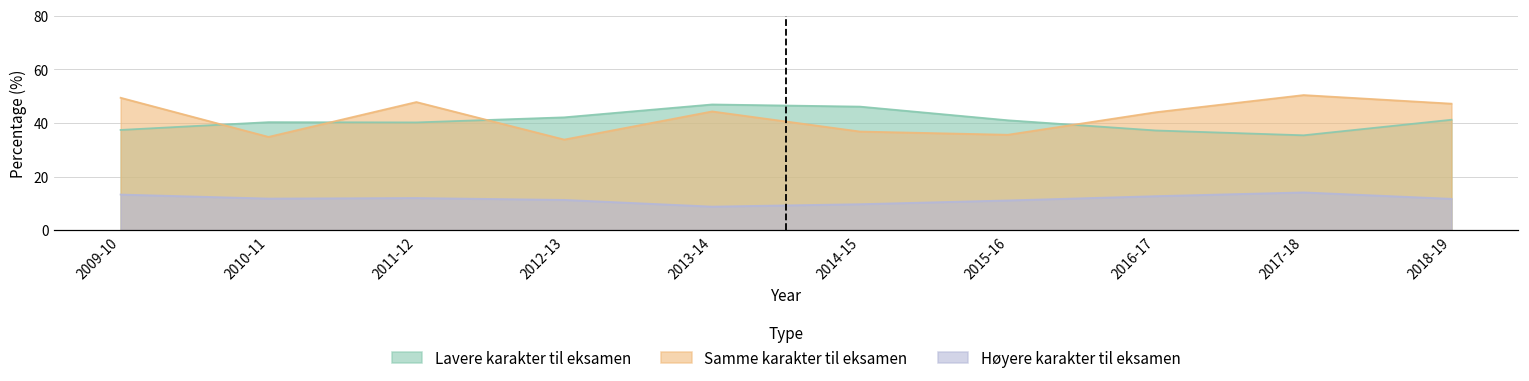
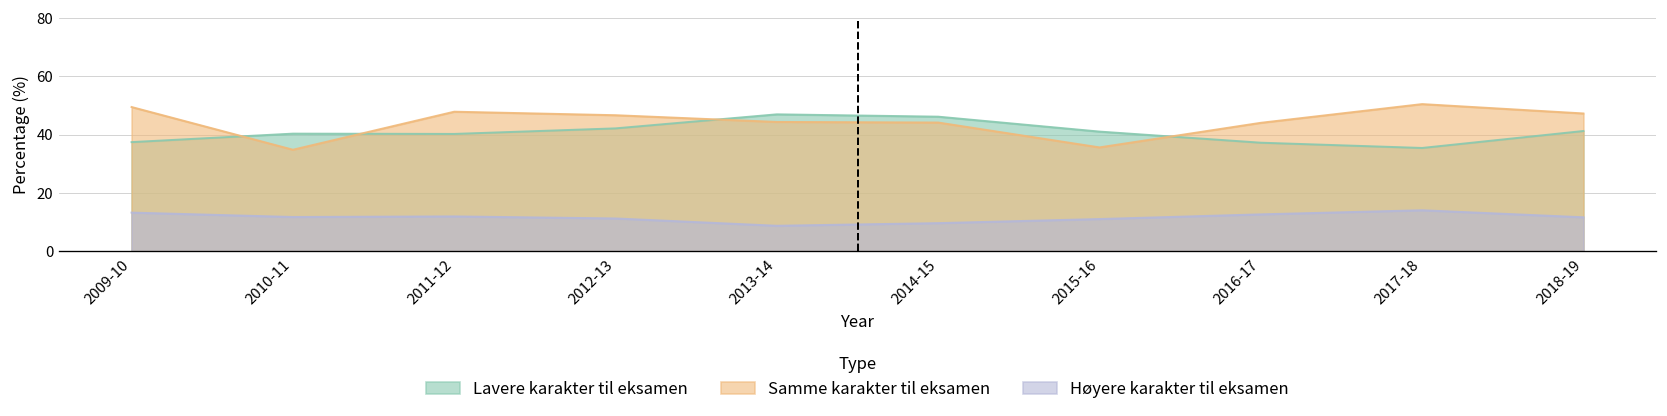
Samme karakter til eksamen, 2012-13: 34 -> 47
Samme karakter til eksamen, 2014-15: 37 -> 44
